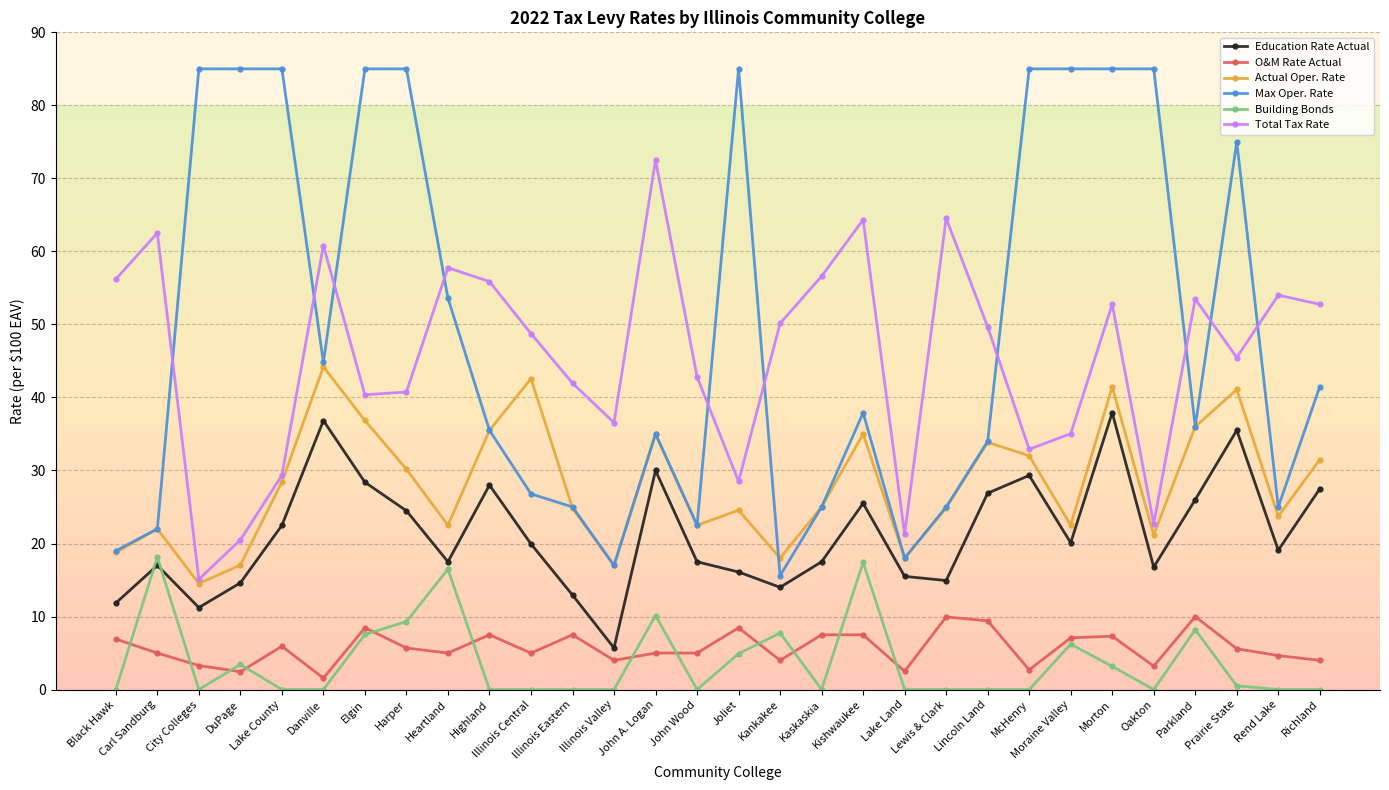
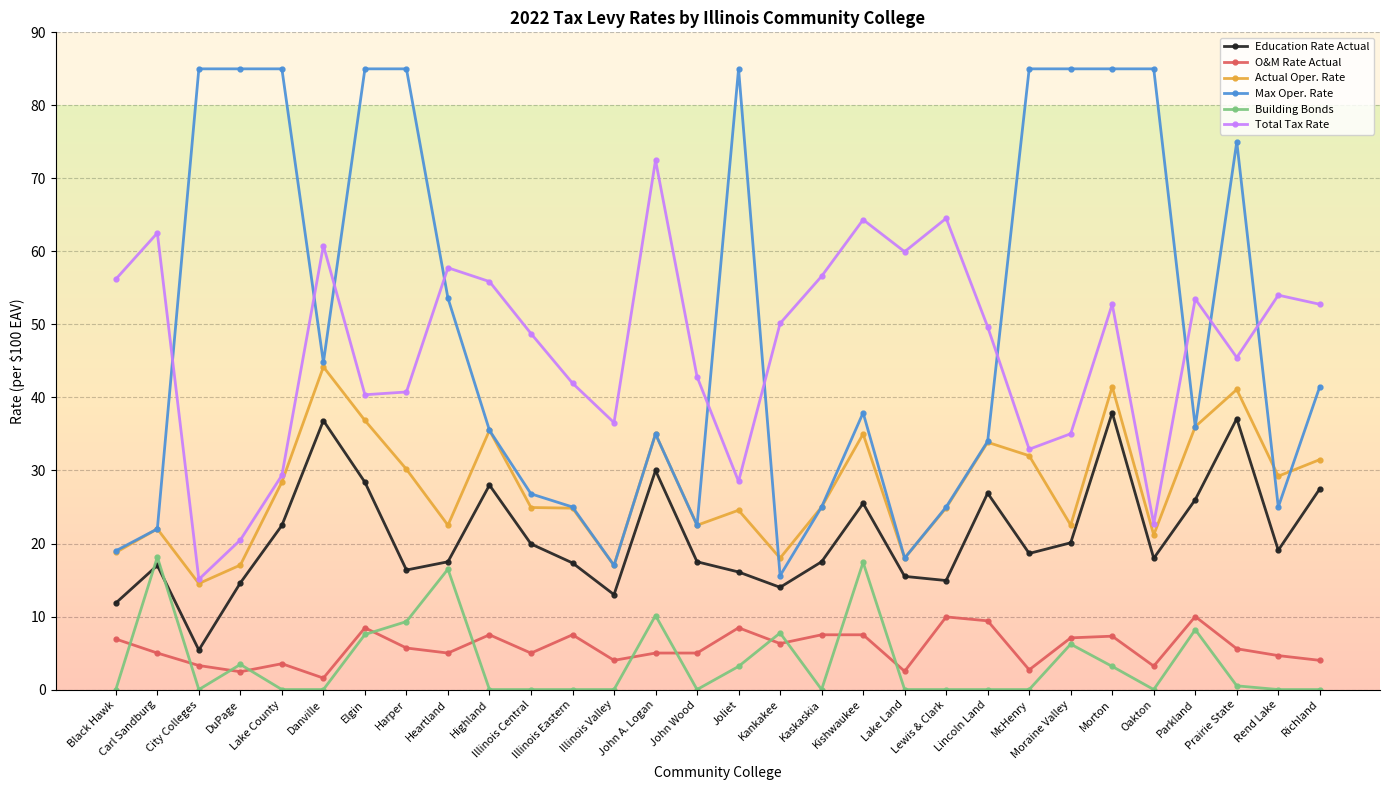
Education Rate Actual, City Colleges: 11 -> 5
O&M Rate Actual, Lake County: 6 -> 4
Education Rate Actual, Harper: 24 -> 16
Actual Oper. Rate, Illinois Central: 43 -> 25
Education Rate Actual, Illinois Eastern: 13 -> 17
Education Rate Actual, Illinois Valley: 6 -> 13
Building Bonds, Joliet: 5 -> 3
O&M Rate Actual, Kankakee: 4 -> 6
Total Tax Rate, Lake Land: 21 -> 60
Education Rate Actual, McHenry: 29 -> 19
Education Rate Actual, Oakton: 17 -> 18
Education Rate Actual, Prairie State: 36 -> 37
Actual Oper. Rate, Rend Lake: 24 -> 29
